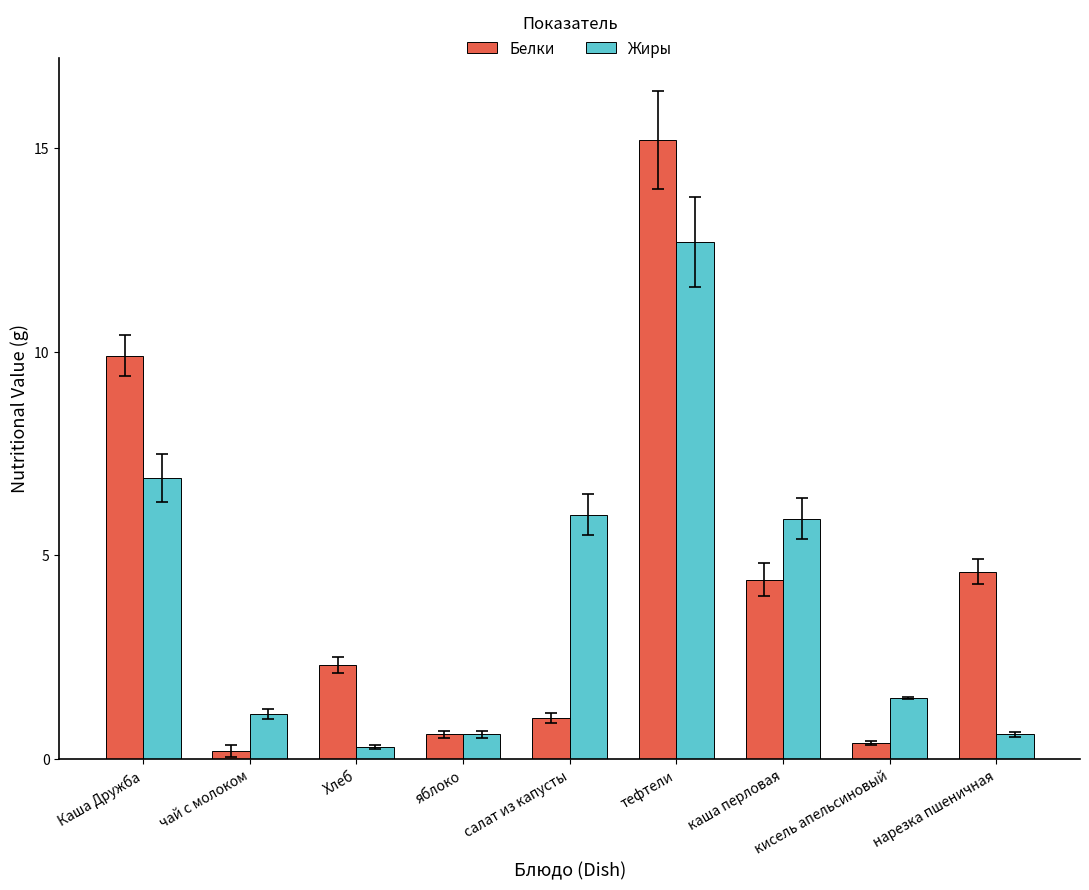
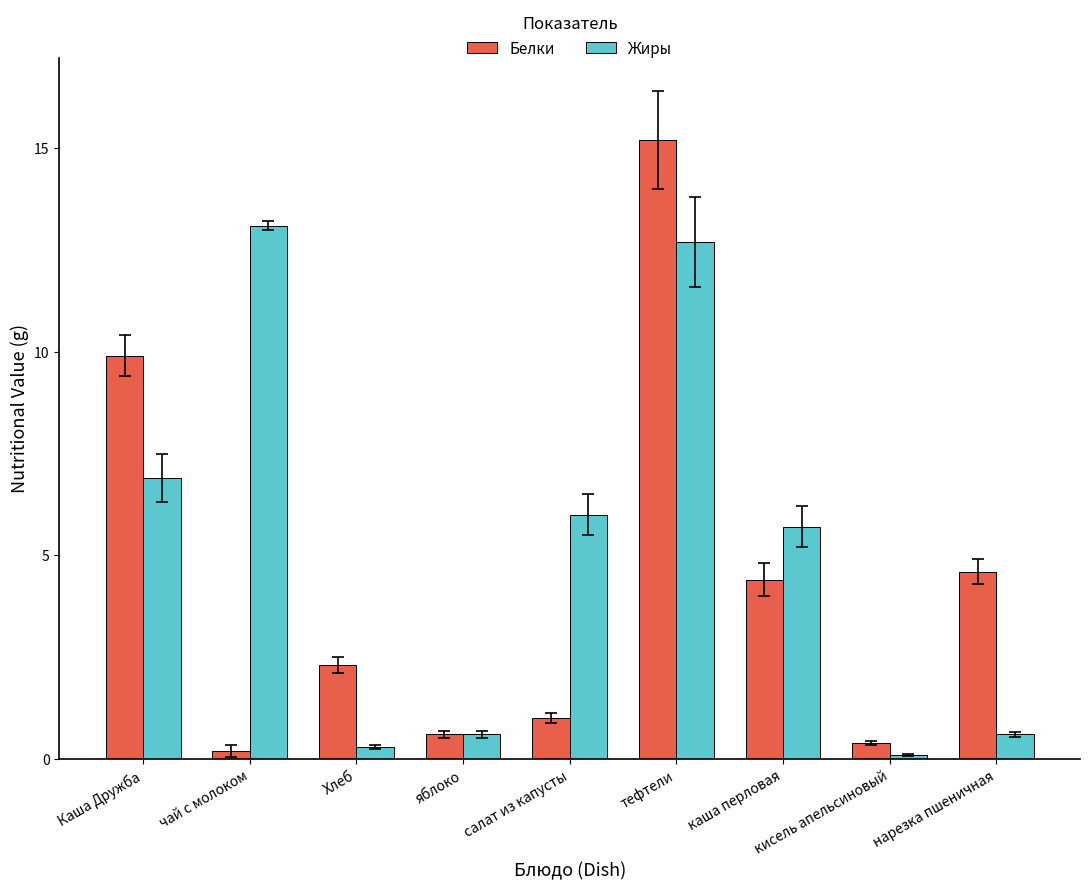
Жиры, чай с молоком: 1.1 -> 13.1
Жиры, каша перловая: 5.9 -> 5.7
Жиры, кисель апельсиновый: 1.5 -> 0.1
